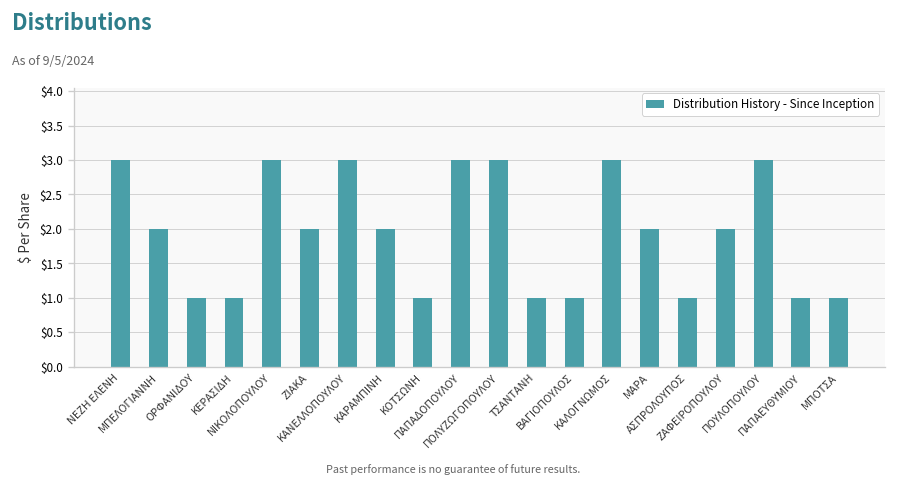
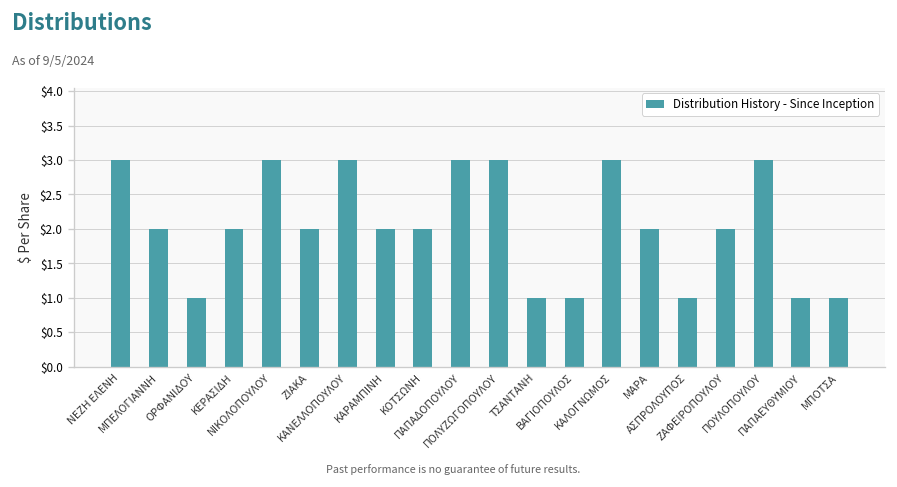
ΚΕΡΑΣΙΔΗ: $1 -> $2
ΚΟΤΣΩΝΗ: $1 -> $2
